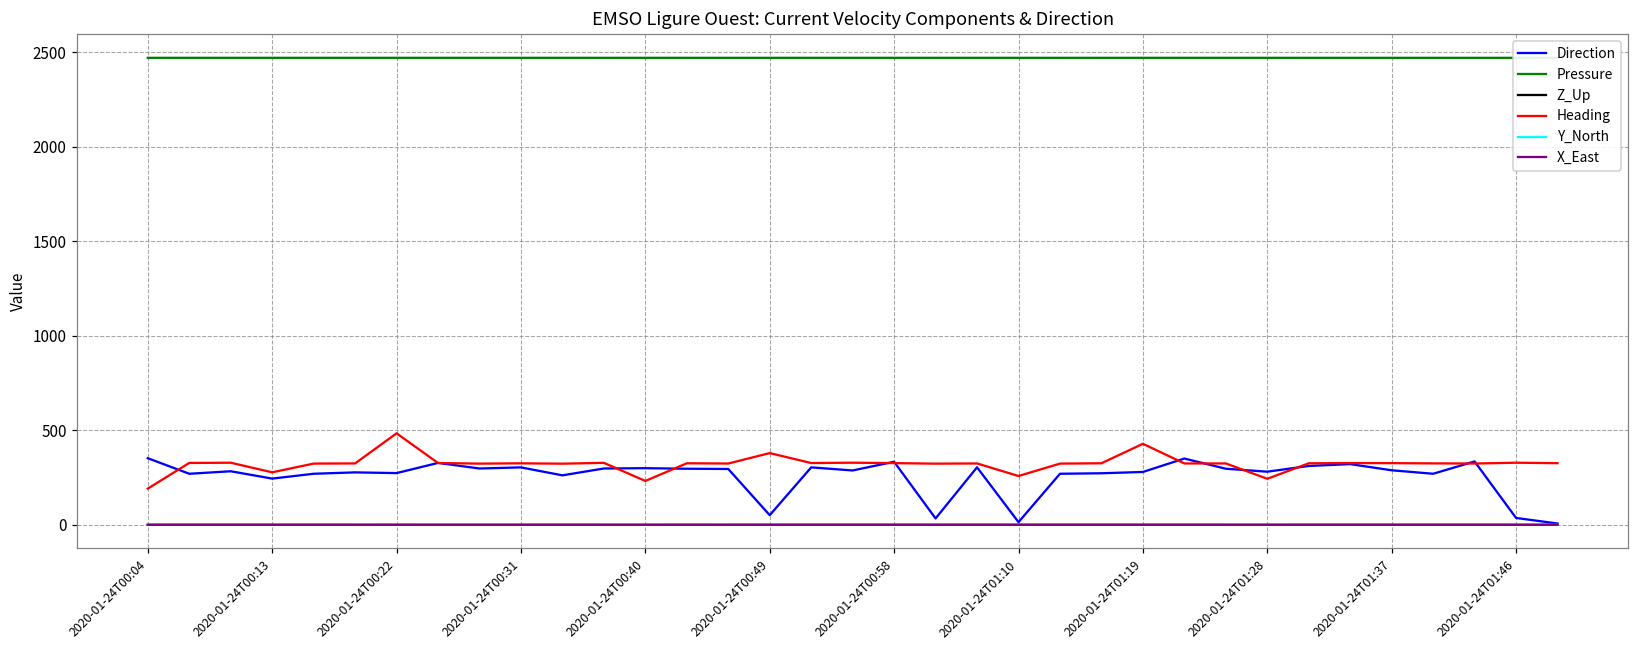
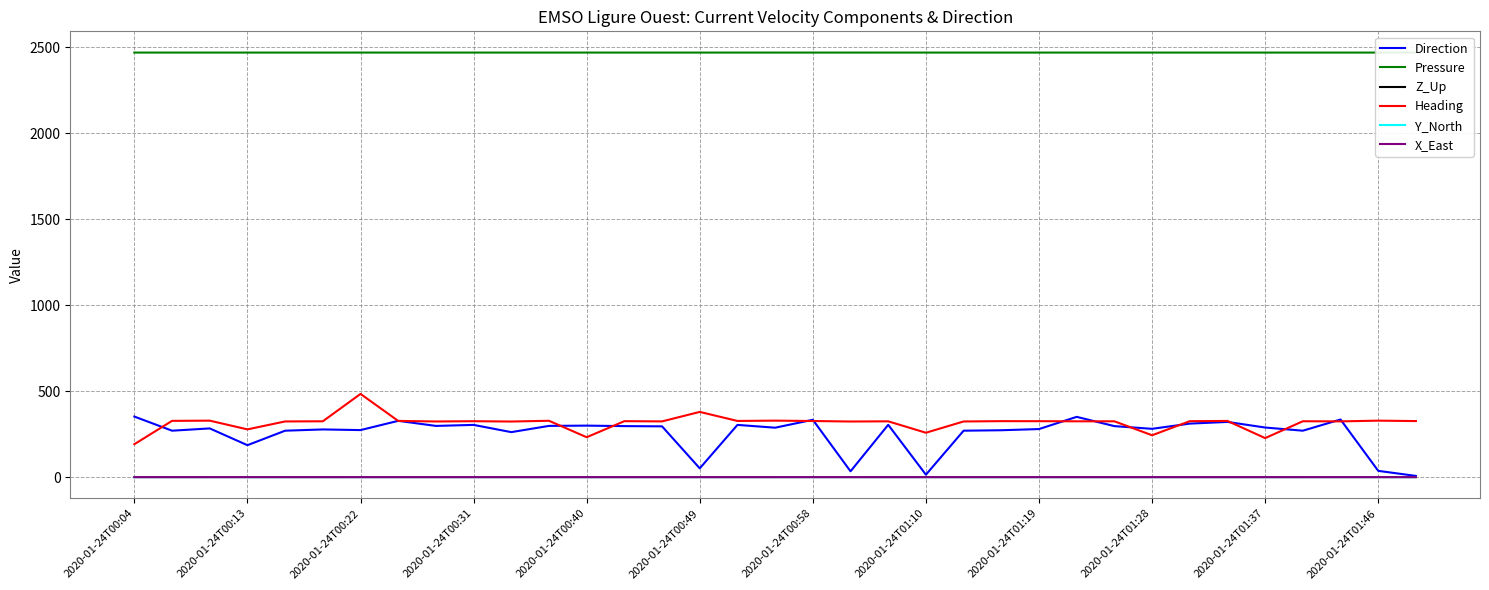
Direction, 2020-01-24T00:13: 240 -> 190
Heading, 2020-01-24T01:19: 430 -> 330
Heading, 2020-01-24T01:37: 330 -> 230
